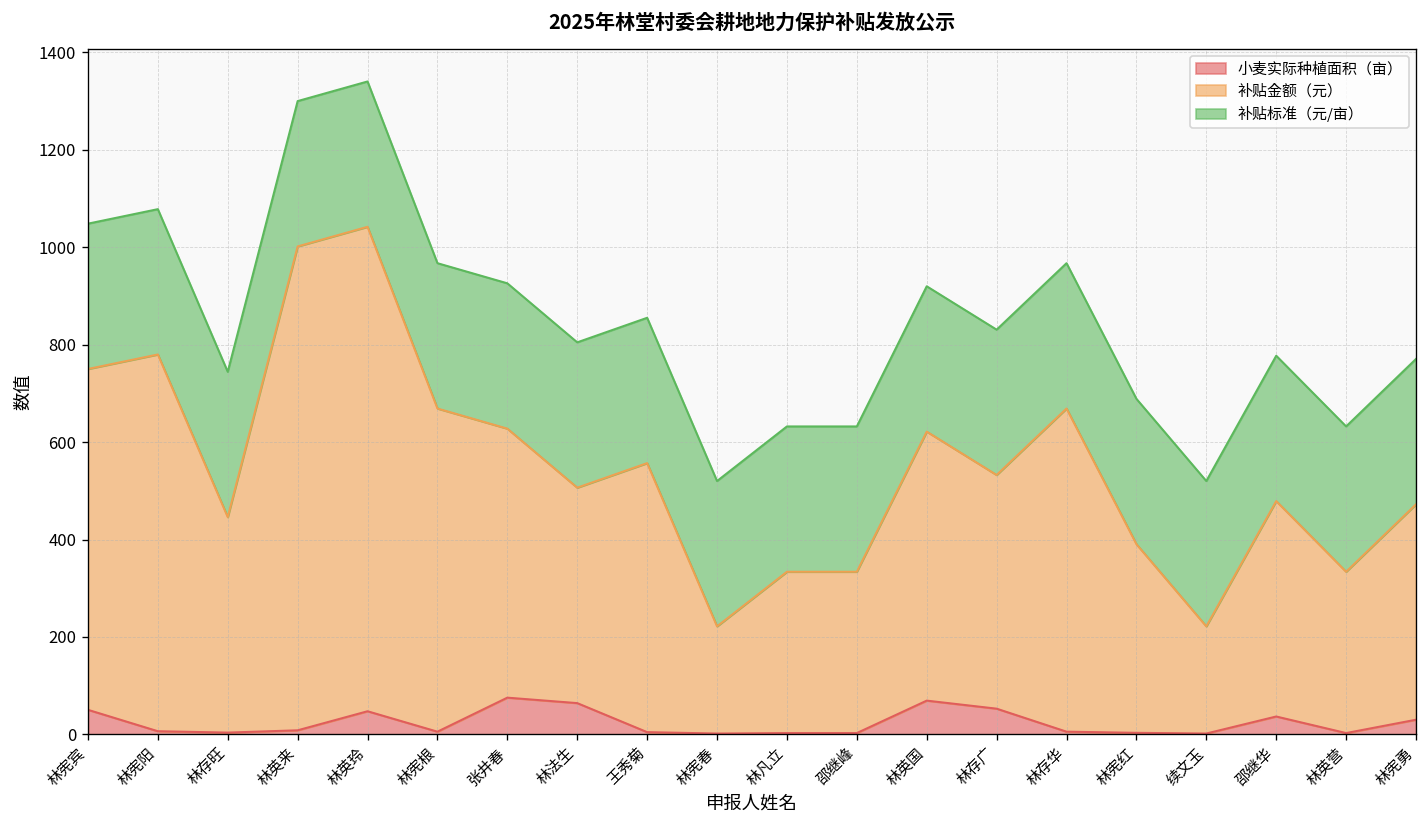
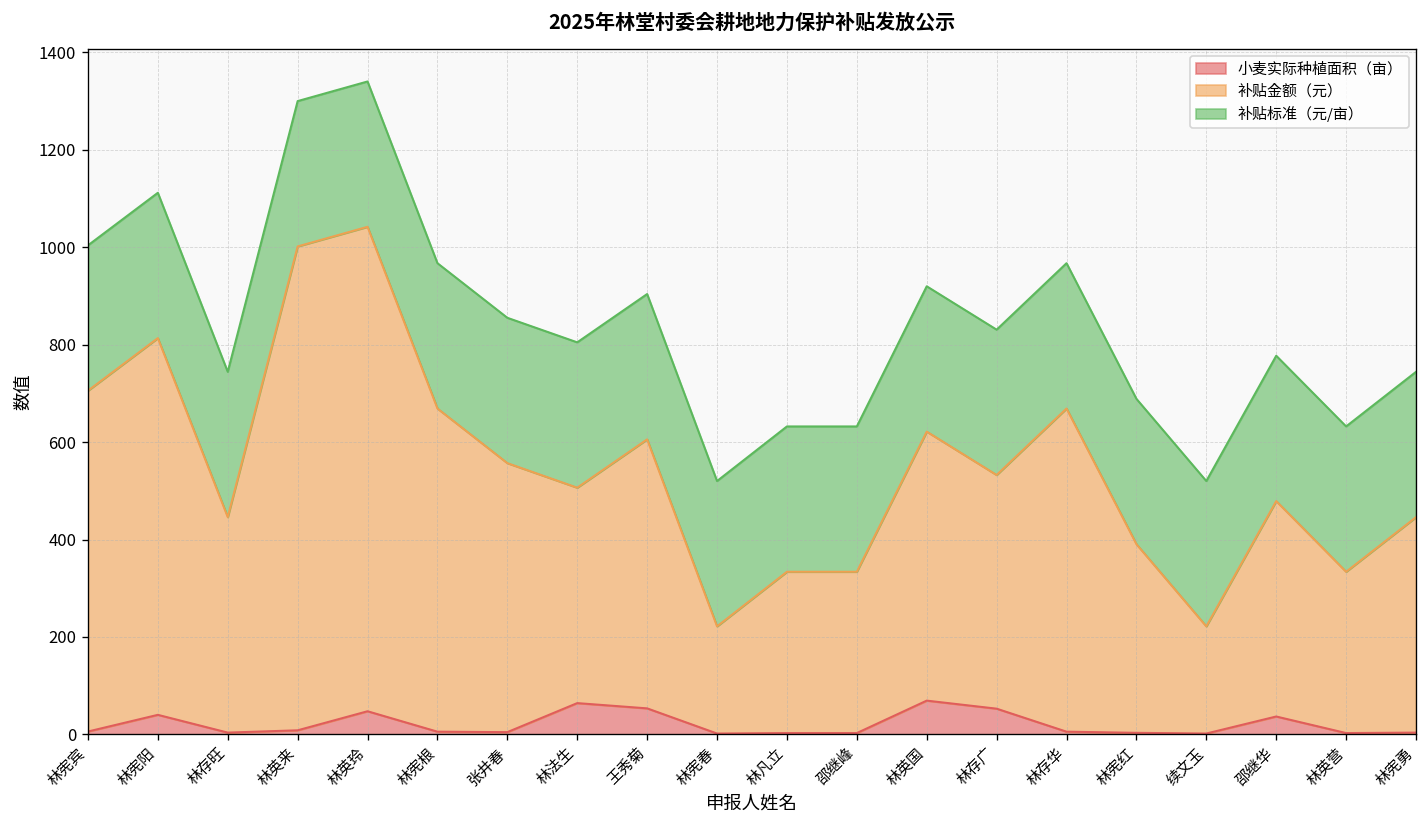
小麦实际种植面积（亩）, 林宪宾: 50 -> 10
小麦实际种植面积（亩）, 林宪阳: 10 -> 40
小麦实际种植面积（亩）, 张井春: 80 -> 0
小麦实际种植面积（亩）, 王秀菊: 0 -> 50
小麦实际种植面积（亩）, 林宪勇: 30 -> 0
